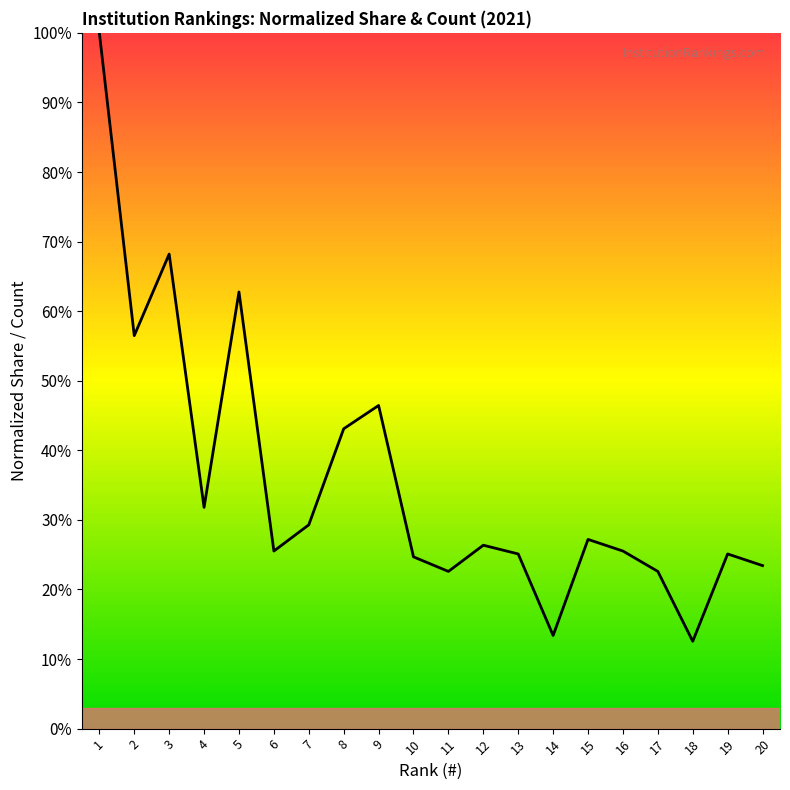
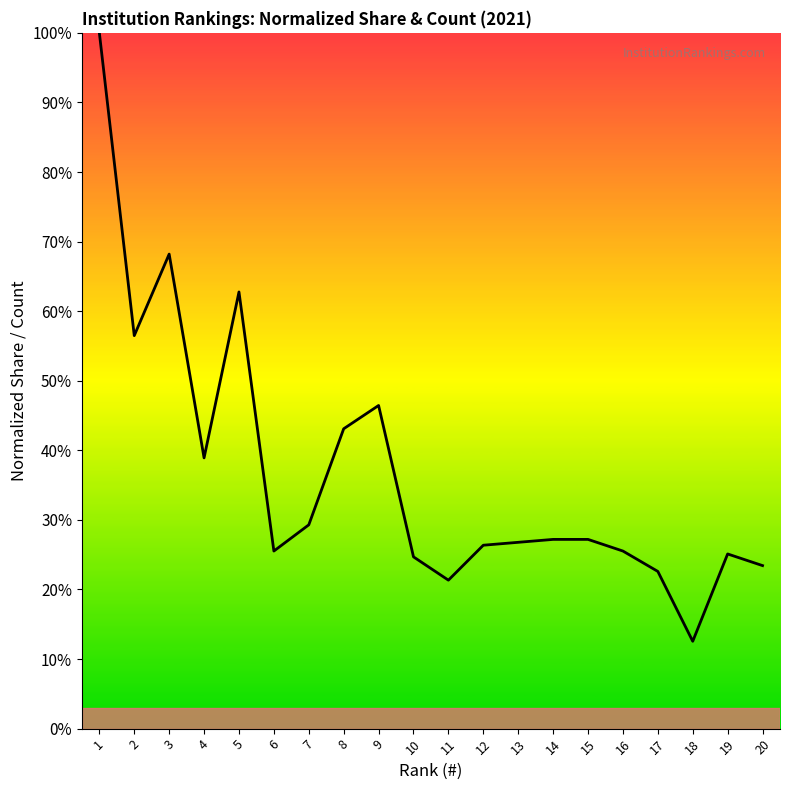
4: 32% -> 39%
11: 23% -> 21%
13: 25% -> 27%
14: 13% -> 27%
